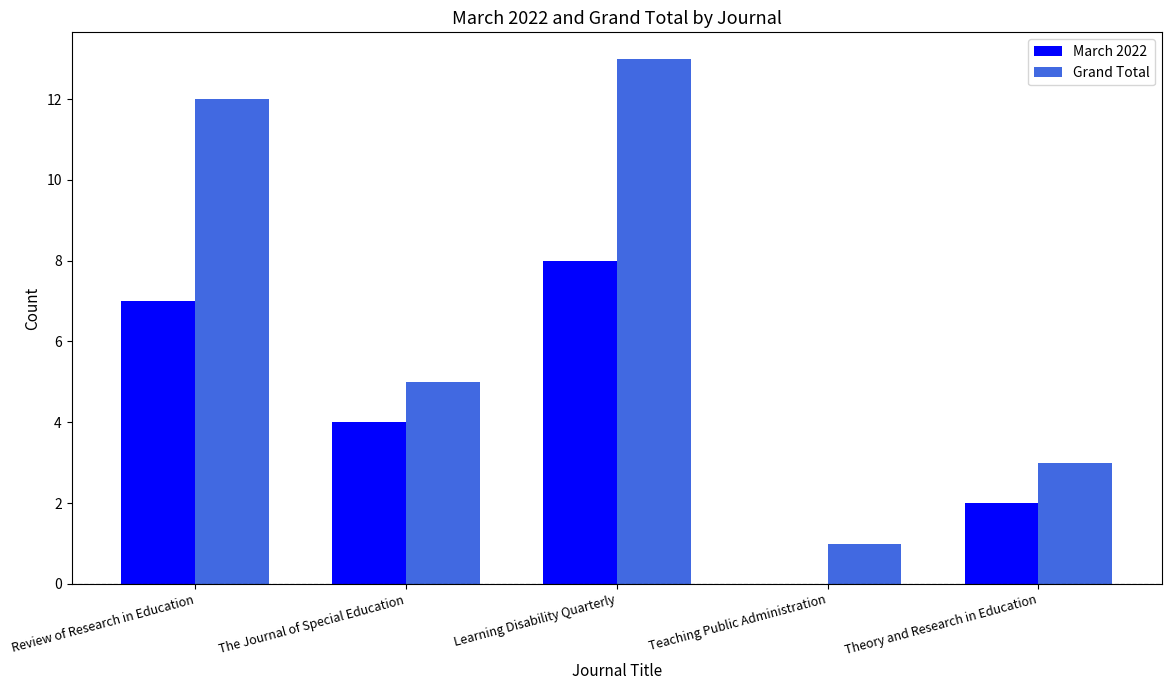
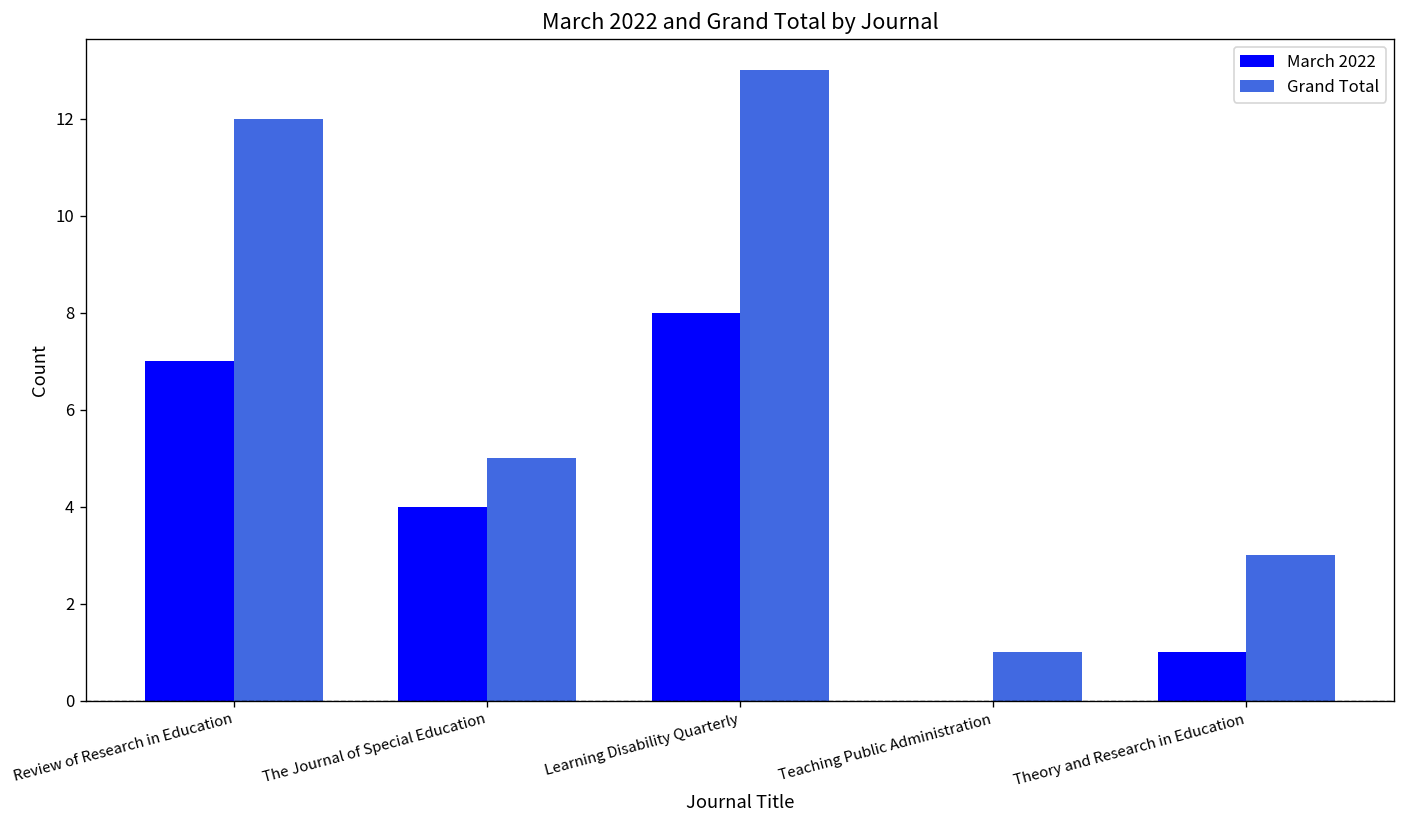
March 2022, Theory and Research in Education: 2 -> 1
